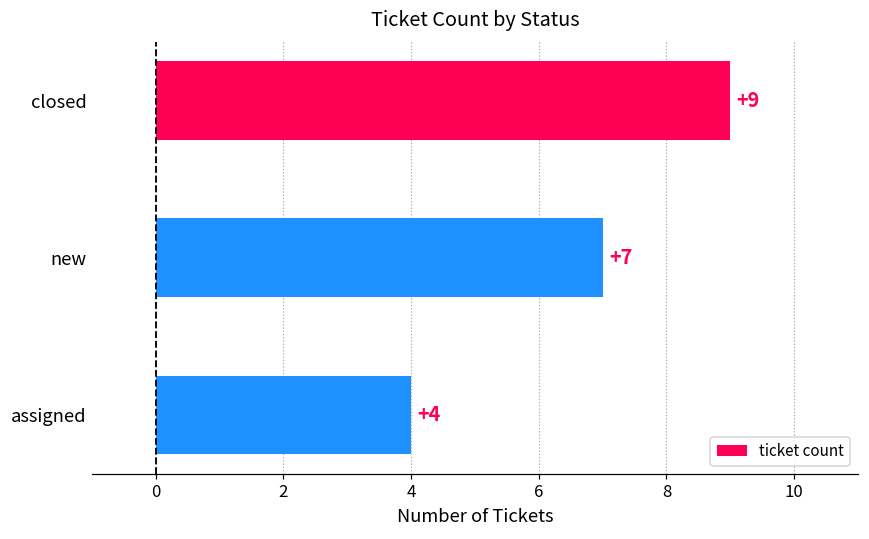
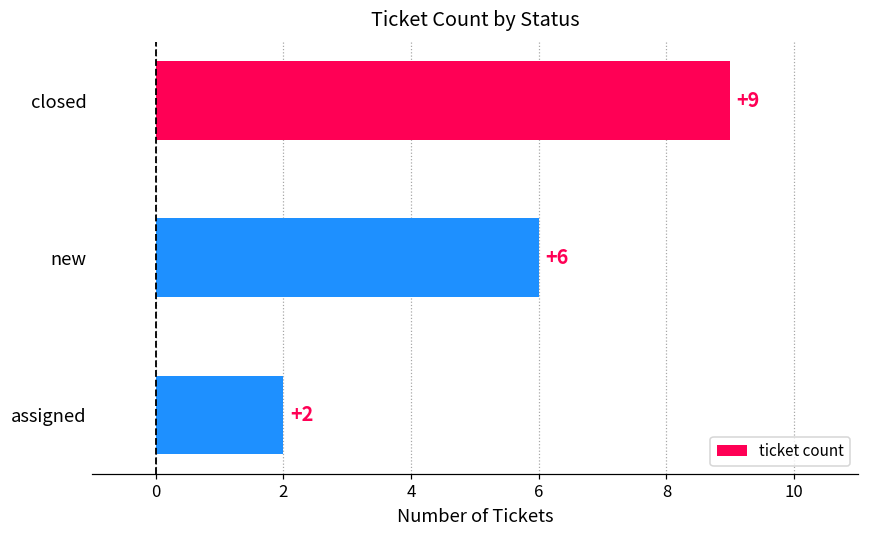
new: +7 -> +6
assigned: +4 -> +2
